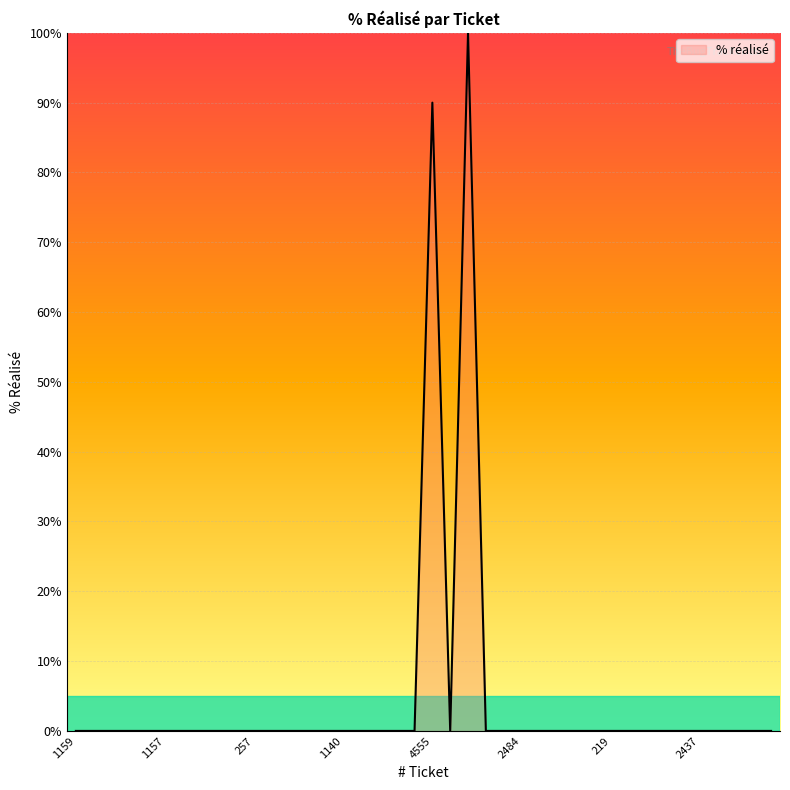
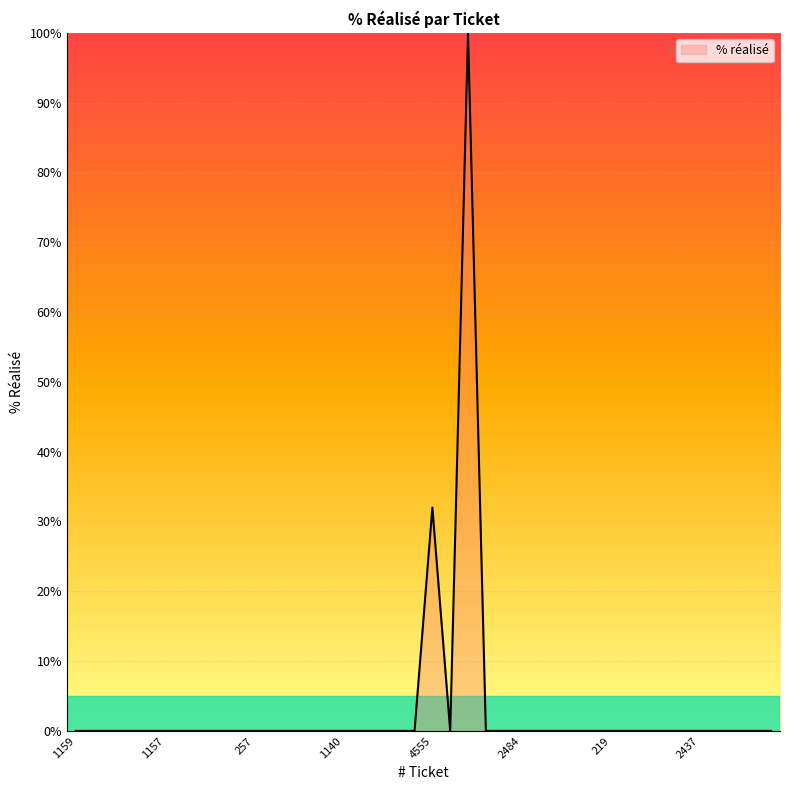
4555: 90% -> 32%
